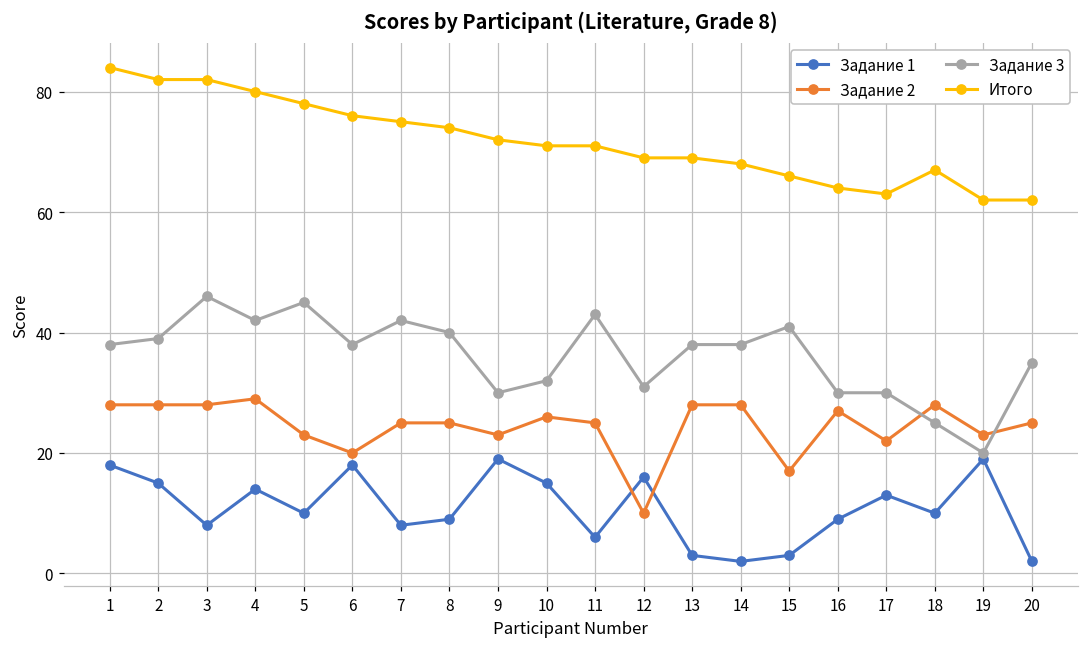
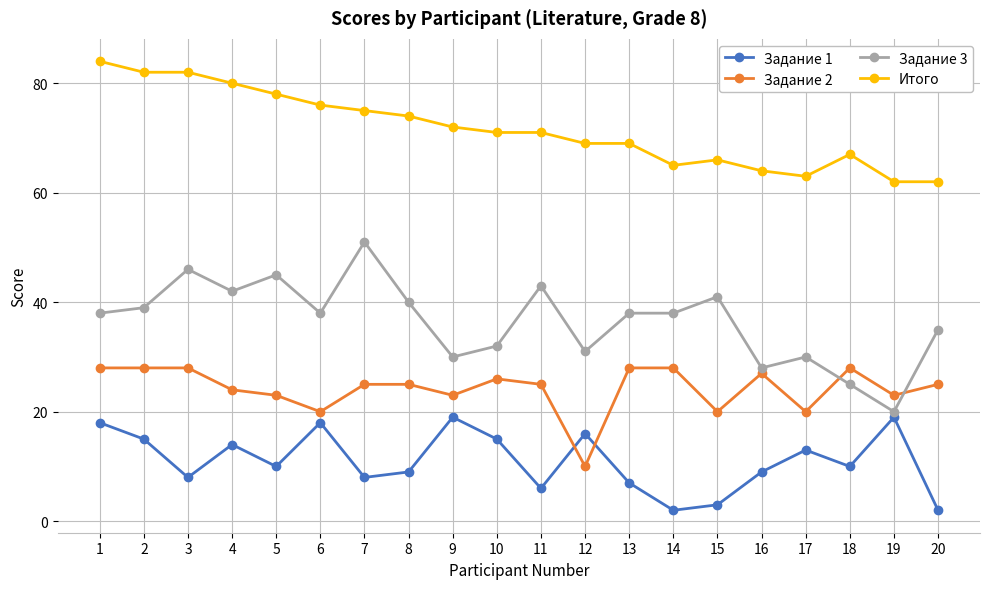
Задание 2, 4: 29 -> 24
Задание 3, 7: 42 -> 51
Задание 1, 13: 3 -> 7
Итого, 14: 68 -> 65
Задание 2, 15: 17 -> 20
Задание 3, 16: 30 -> 28
Задание 2, 17: 22 -> 20
